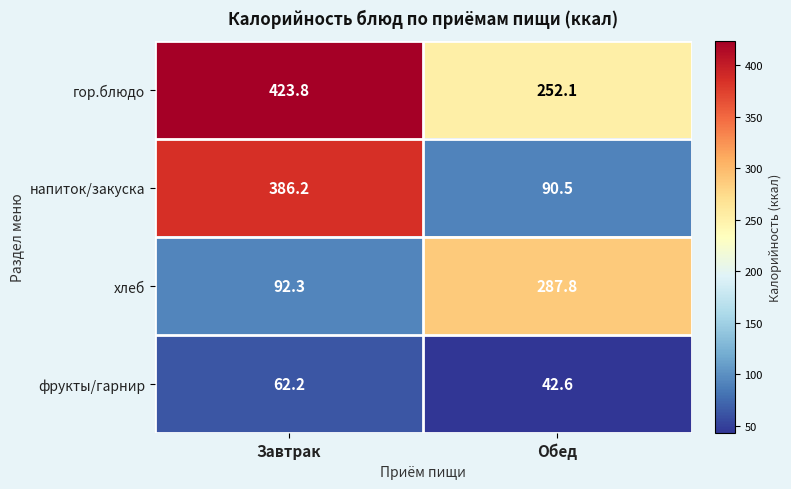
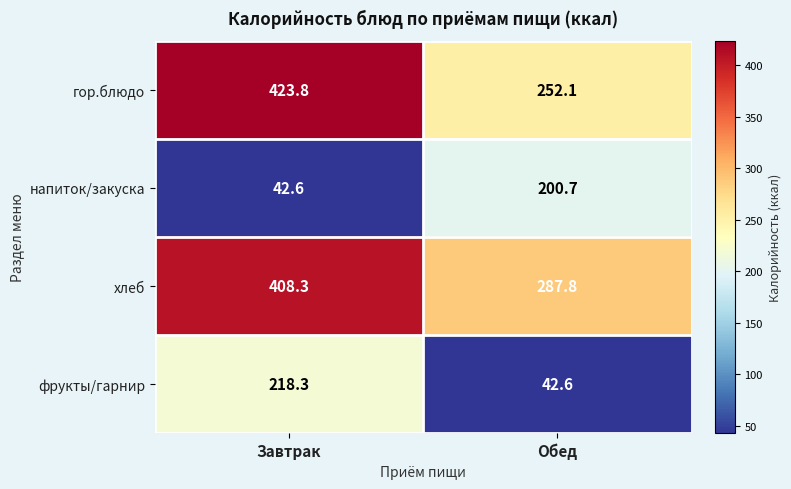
напиток/закуска, Завтрак: 386.2 -> 42.6
напиток/закуска, Обед: 90.5 -> 200.7
хлеб, Завтрак: 92.3 -> 408.3
фрукты/гарнир, Завтрак: 62.2 -> 218.3
